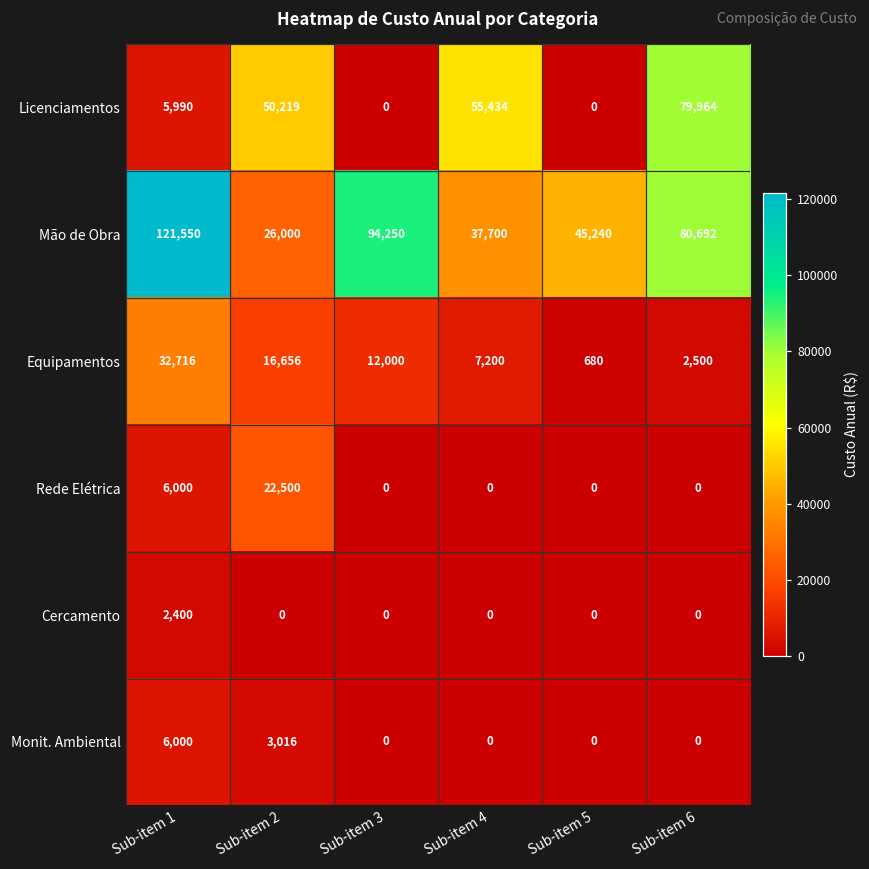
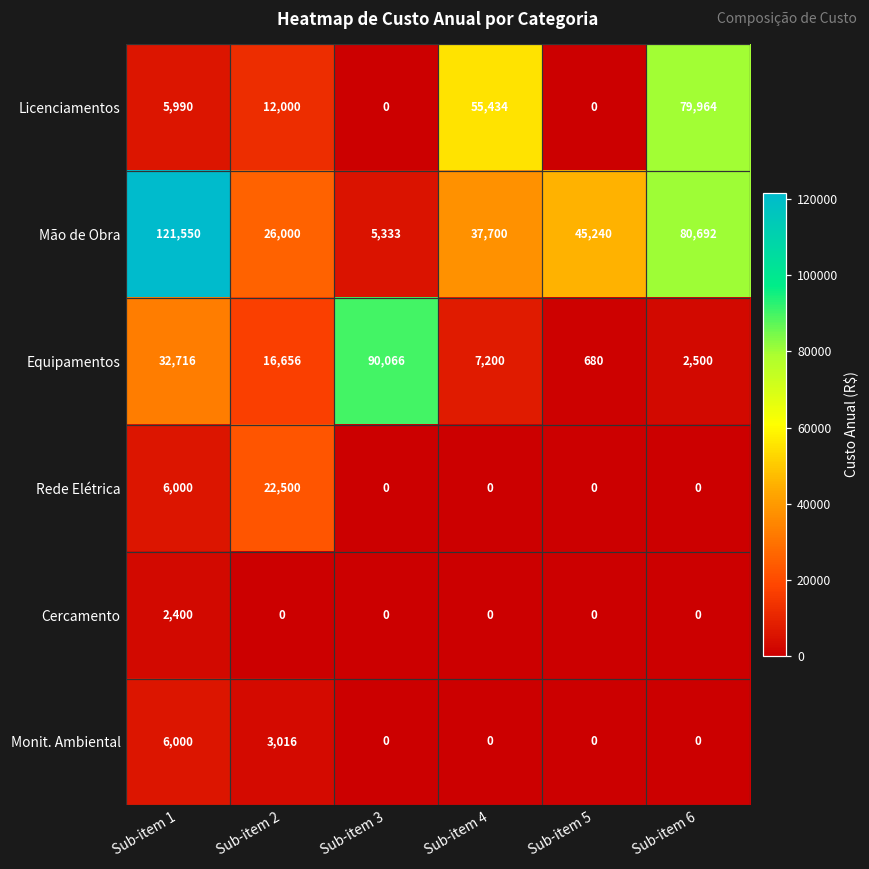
Licenciamentos, Sub-item 2: 50,219 -> 12,000
Mão de Obra, Sub-item 3: 94,250 -> 5,333
Equipamentos, Sub-item 3: 12,000 -> 90,066
